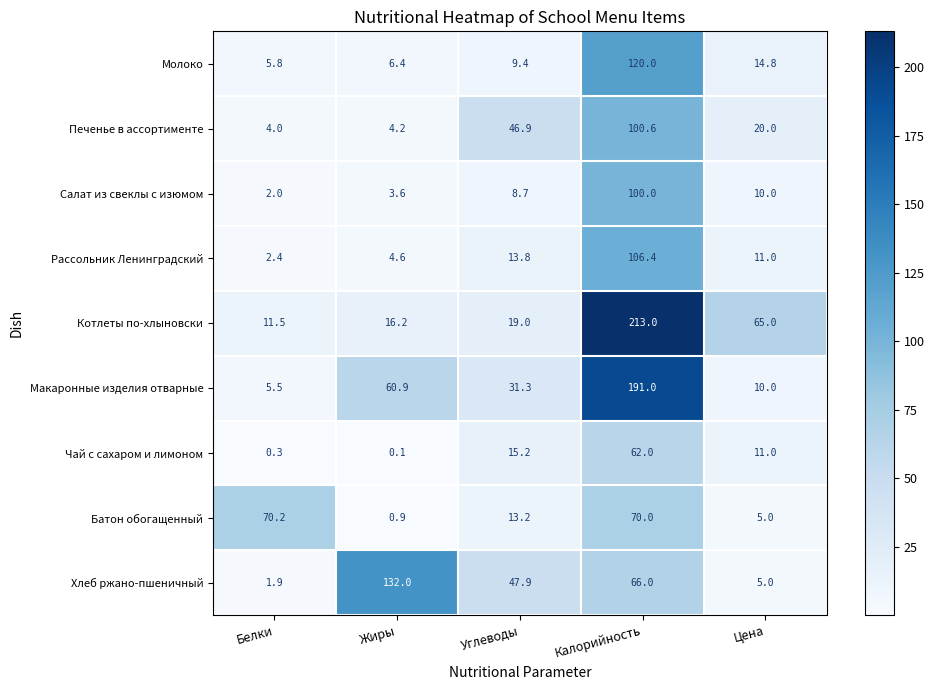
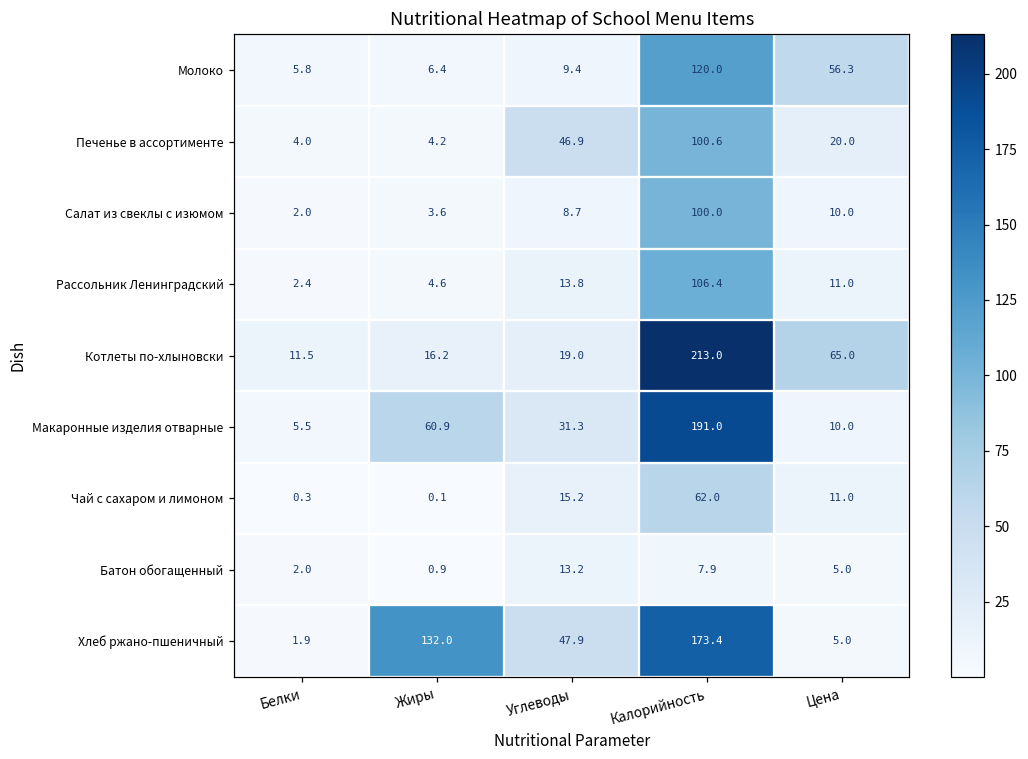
Молоко, Цена: 14.8 -> 56.3
Батон обогащенный, Белки: 70.2 -> 2.0
Батон обогащенный, Калорийность: 70.0 -> 7.9
Хлеб ржано-пшеничный, Калорийность: 66.0 -> 173.4
